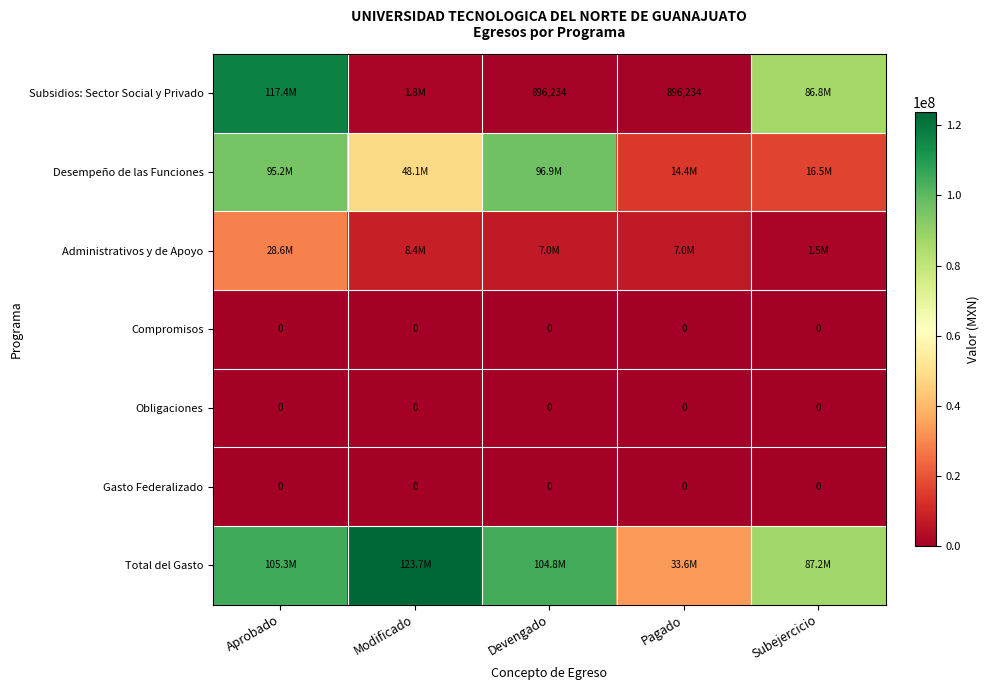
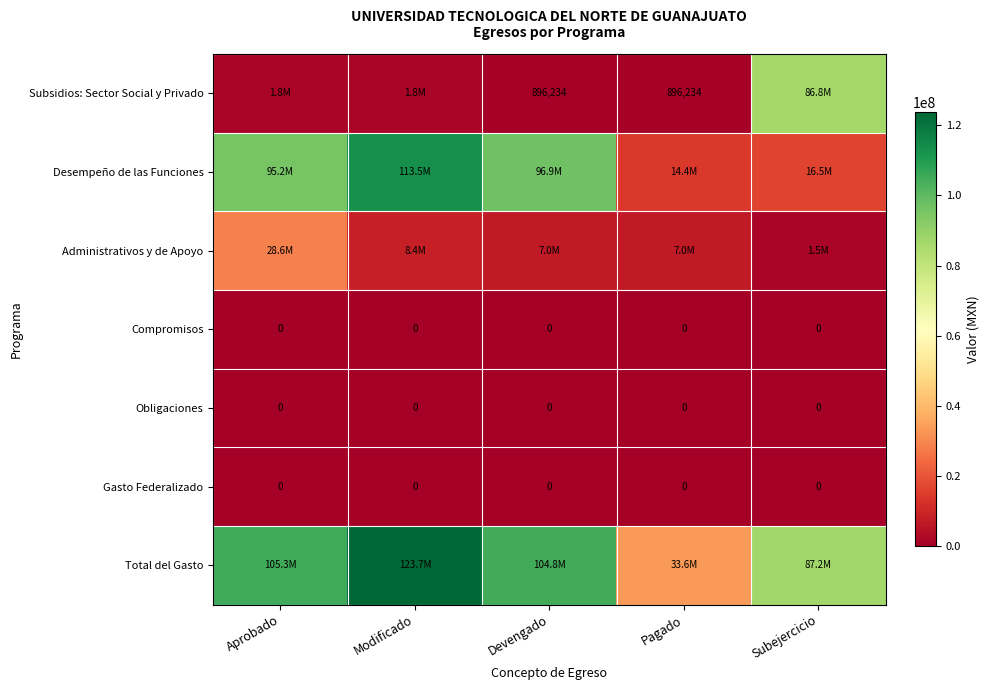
Subsidios: Sector Social y Privado, Aprobado: 117.4M -> 1.8M
Desempeño de las Funciones, Modificado: 48.1M -> 113.5M
